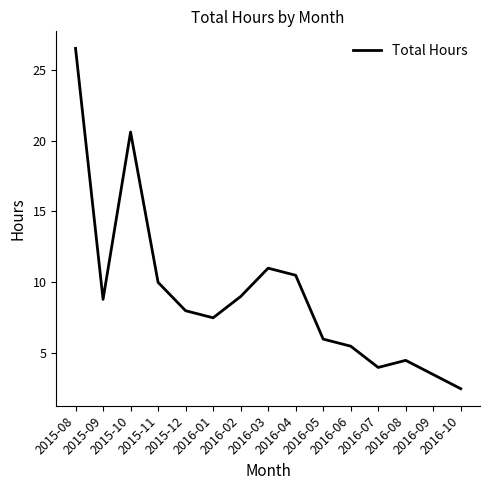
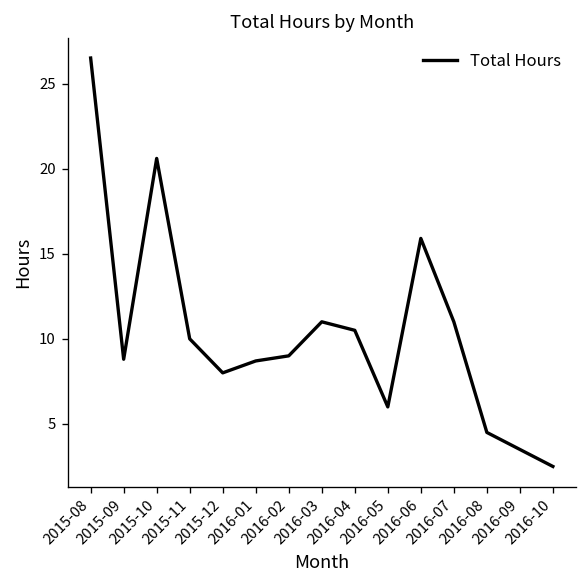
2016-01: 7.5 -> 8.7
2016-06: 5.5 -> 15.9
2016-07: 4 -> 11
